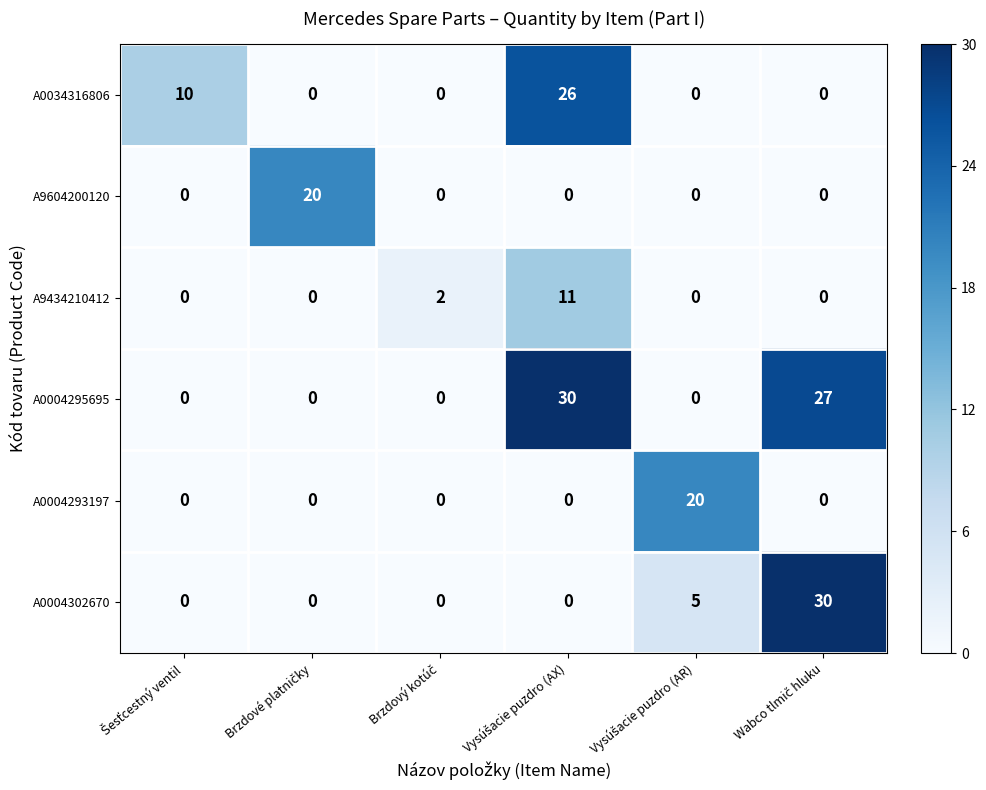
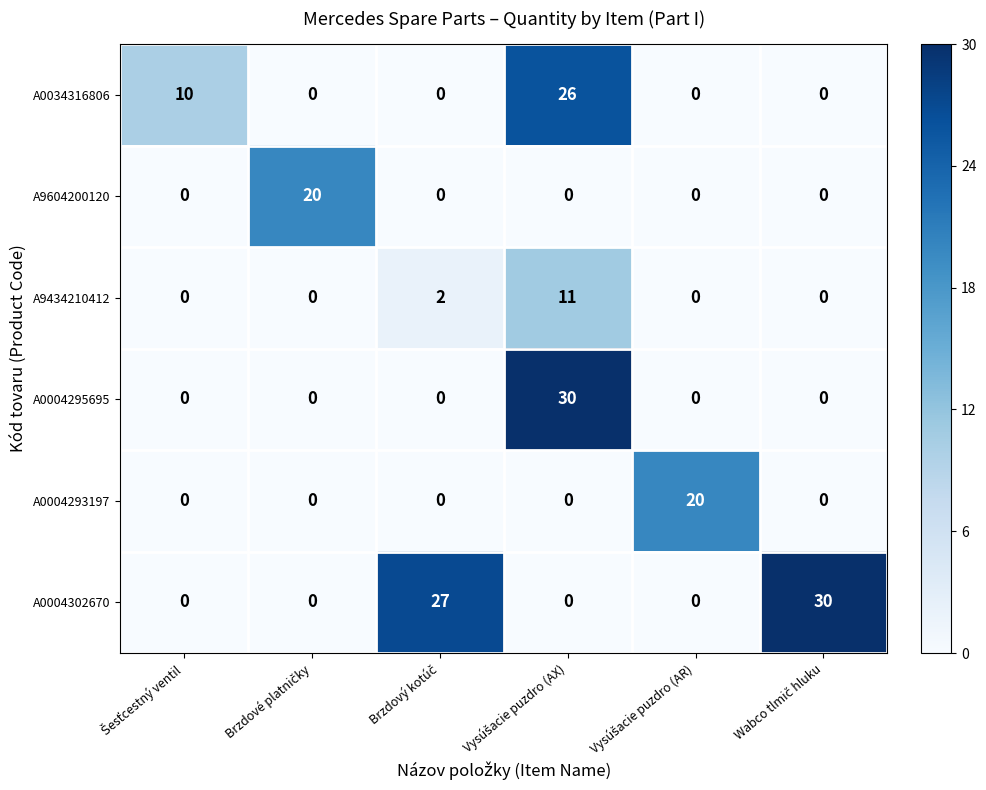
A0004295695, Wabco tlmič hluku: 27 -> 0
A0004302670, Brzdový kotúč: 0 -> 27
A0004302670, Vysúšacie puzdro (AR): 5 -> 0
